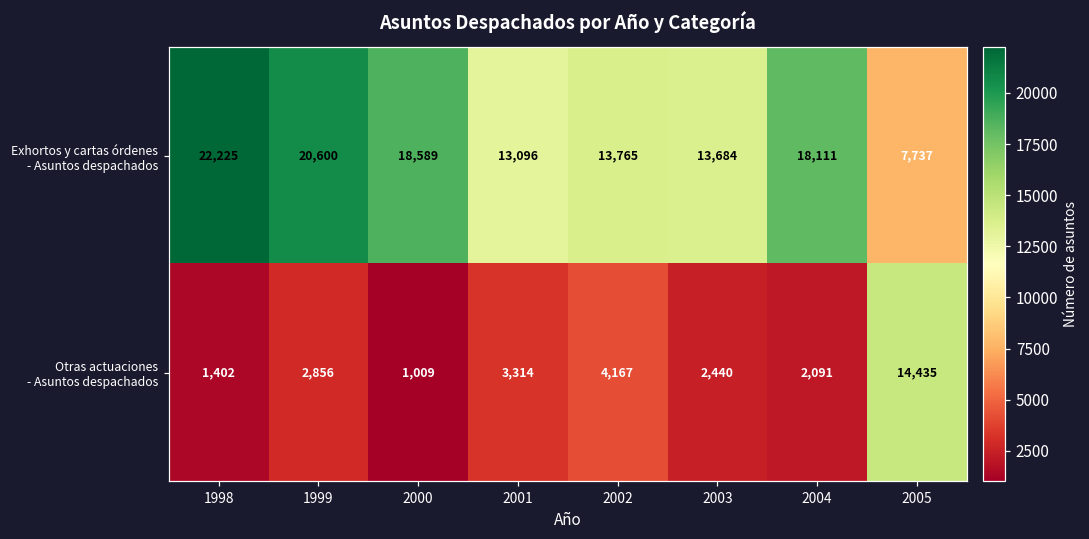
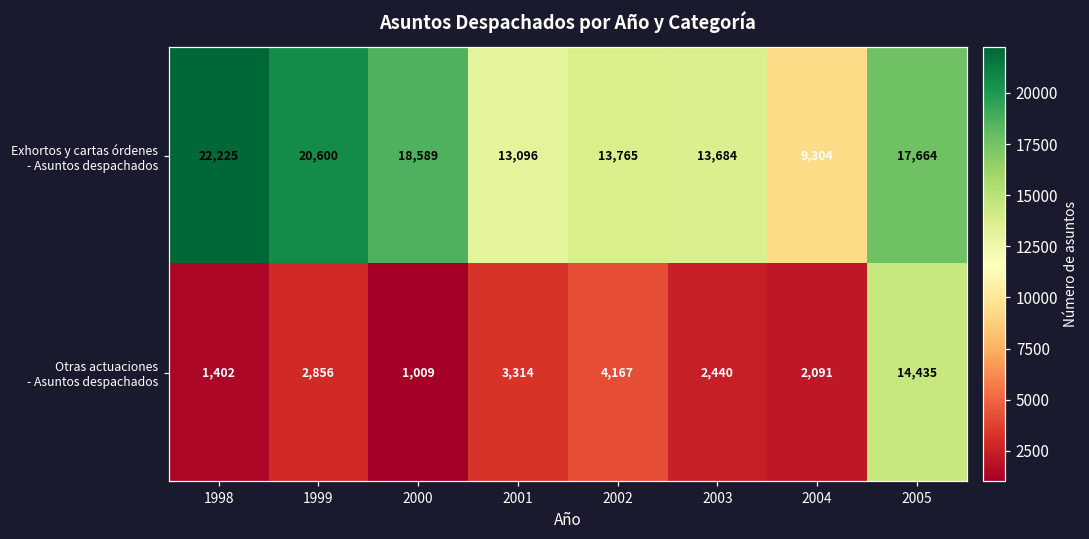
Exhortos y cartas órdenes - Asuntos despachados, 2004: 18,111 -> 9,304
Exhortos y cartas órdenes - Asuntos despachados, 2005: 7,737 -> 17,664
